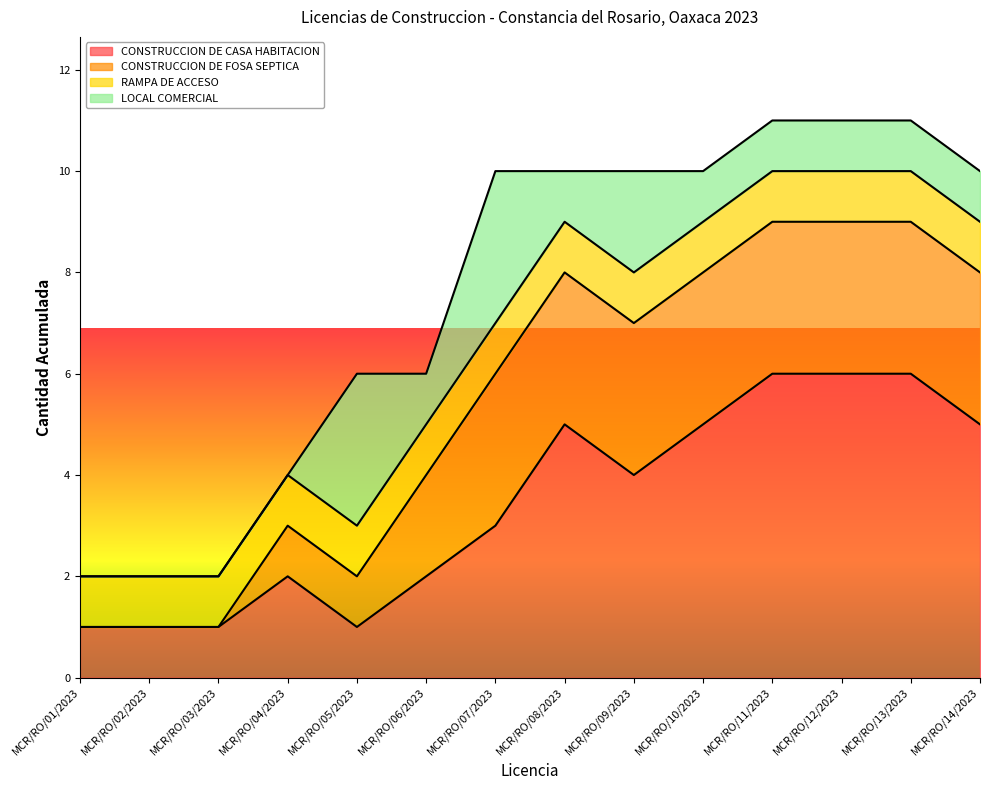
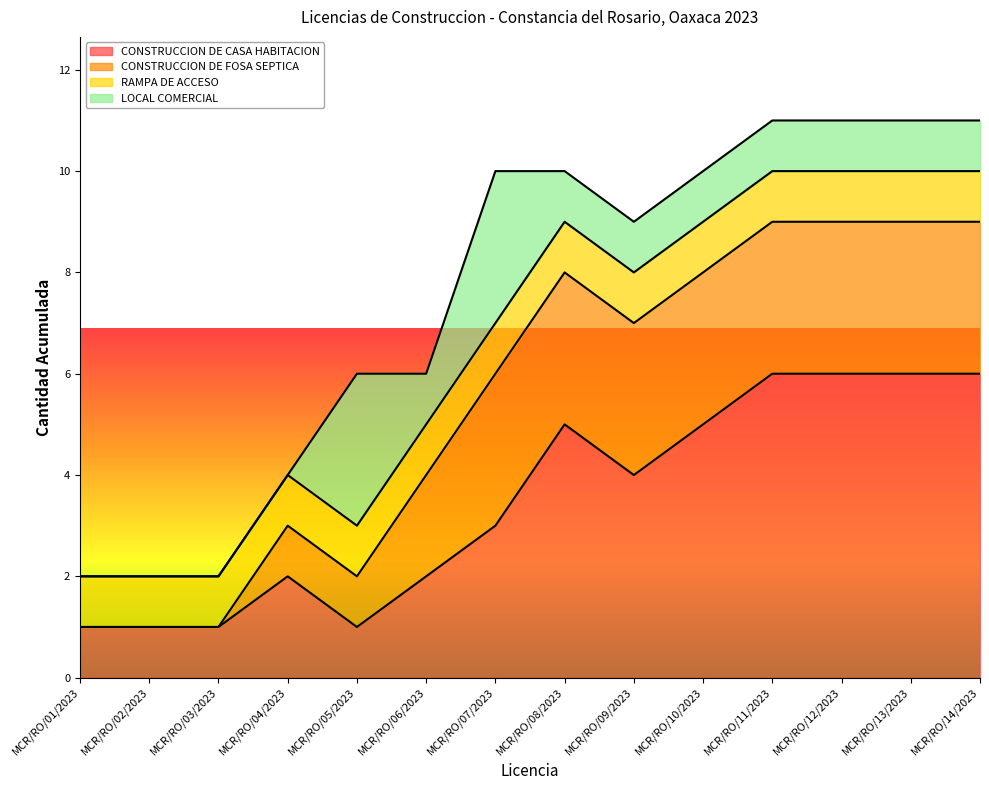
LOCAL COMERCIAL, MCR/RO/09/2023: 2 -> 1
CONSTRUCCION DE CASA HABITACION, MCR/RO/14/2023: 5 -> 6
